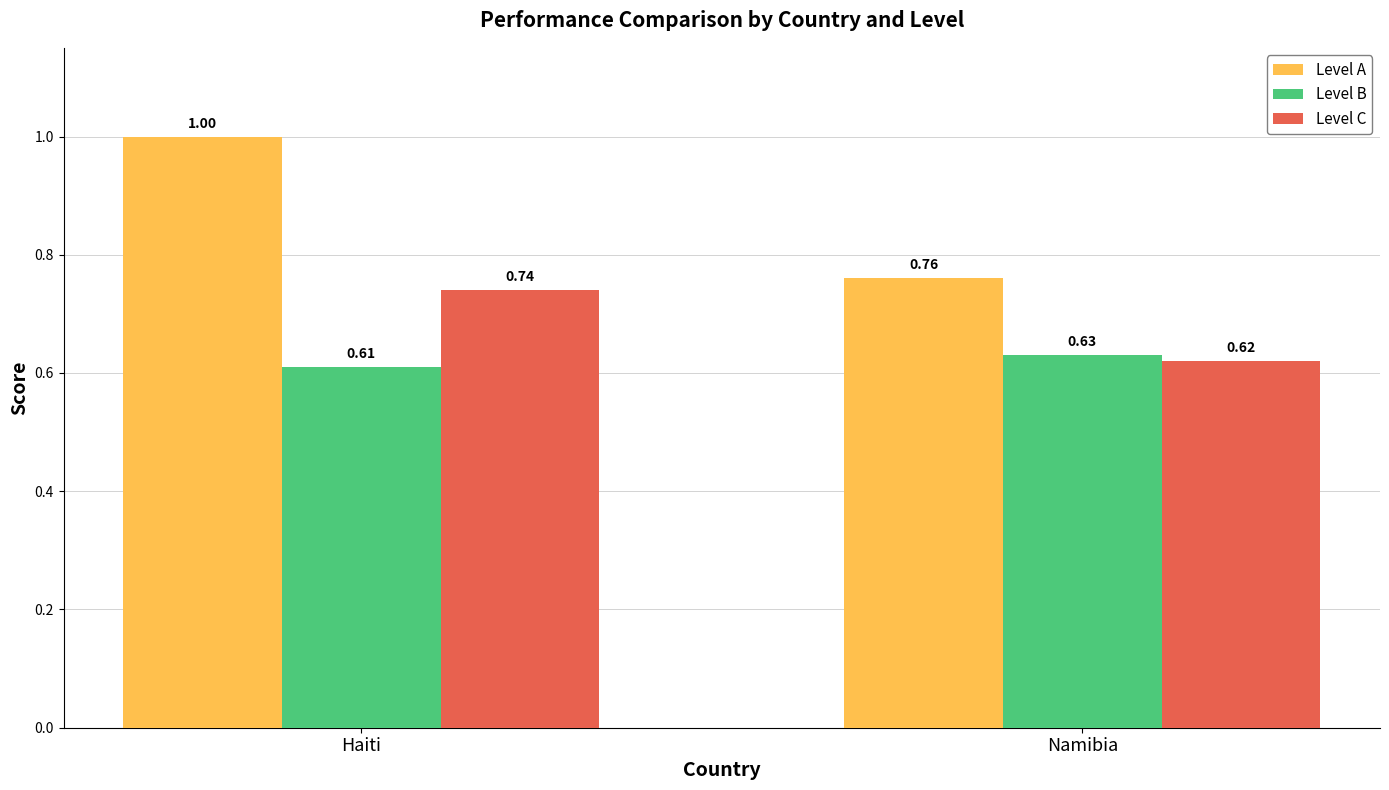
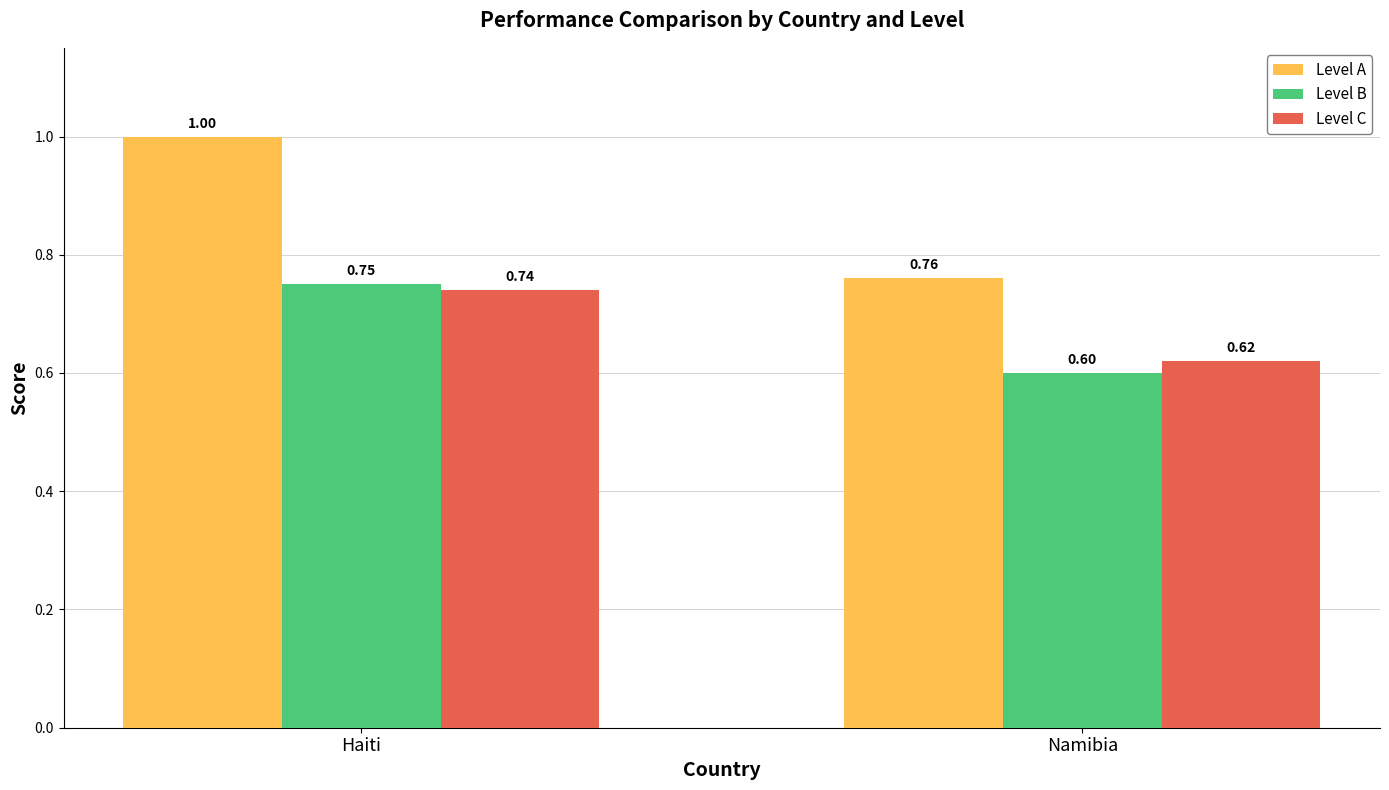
Level B, Haiti: 0.61 -> 0.75
Level B, Namibia: 0.63 -> 0.60
